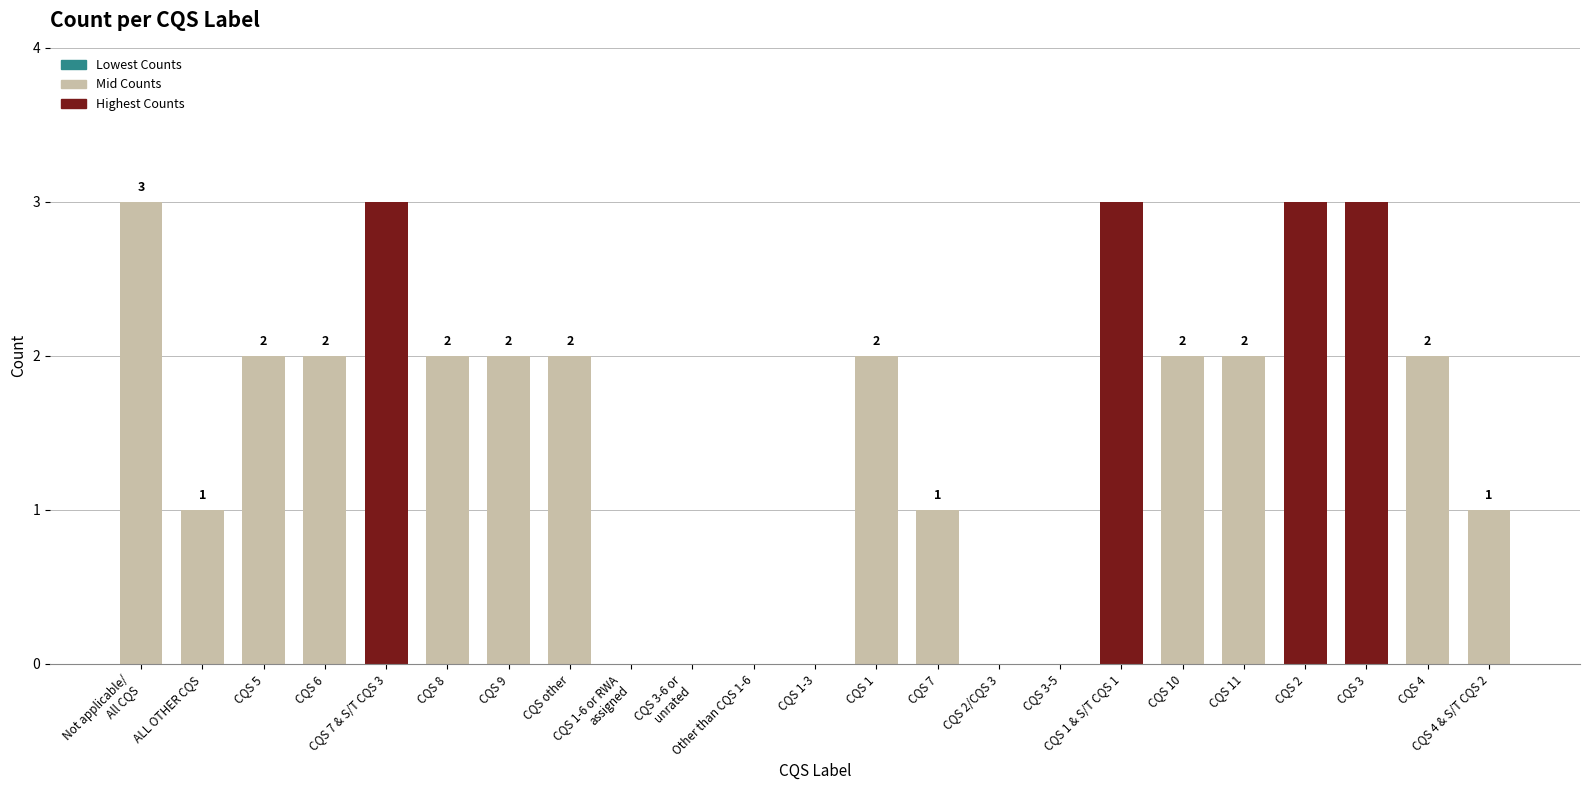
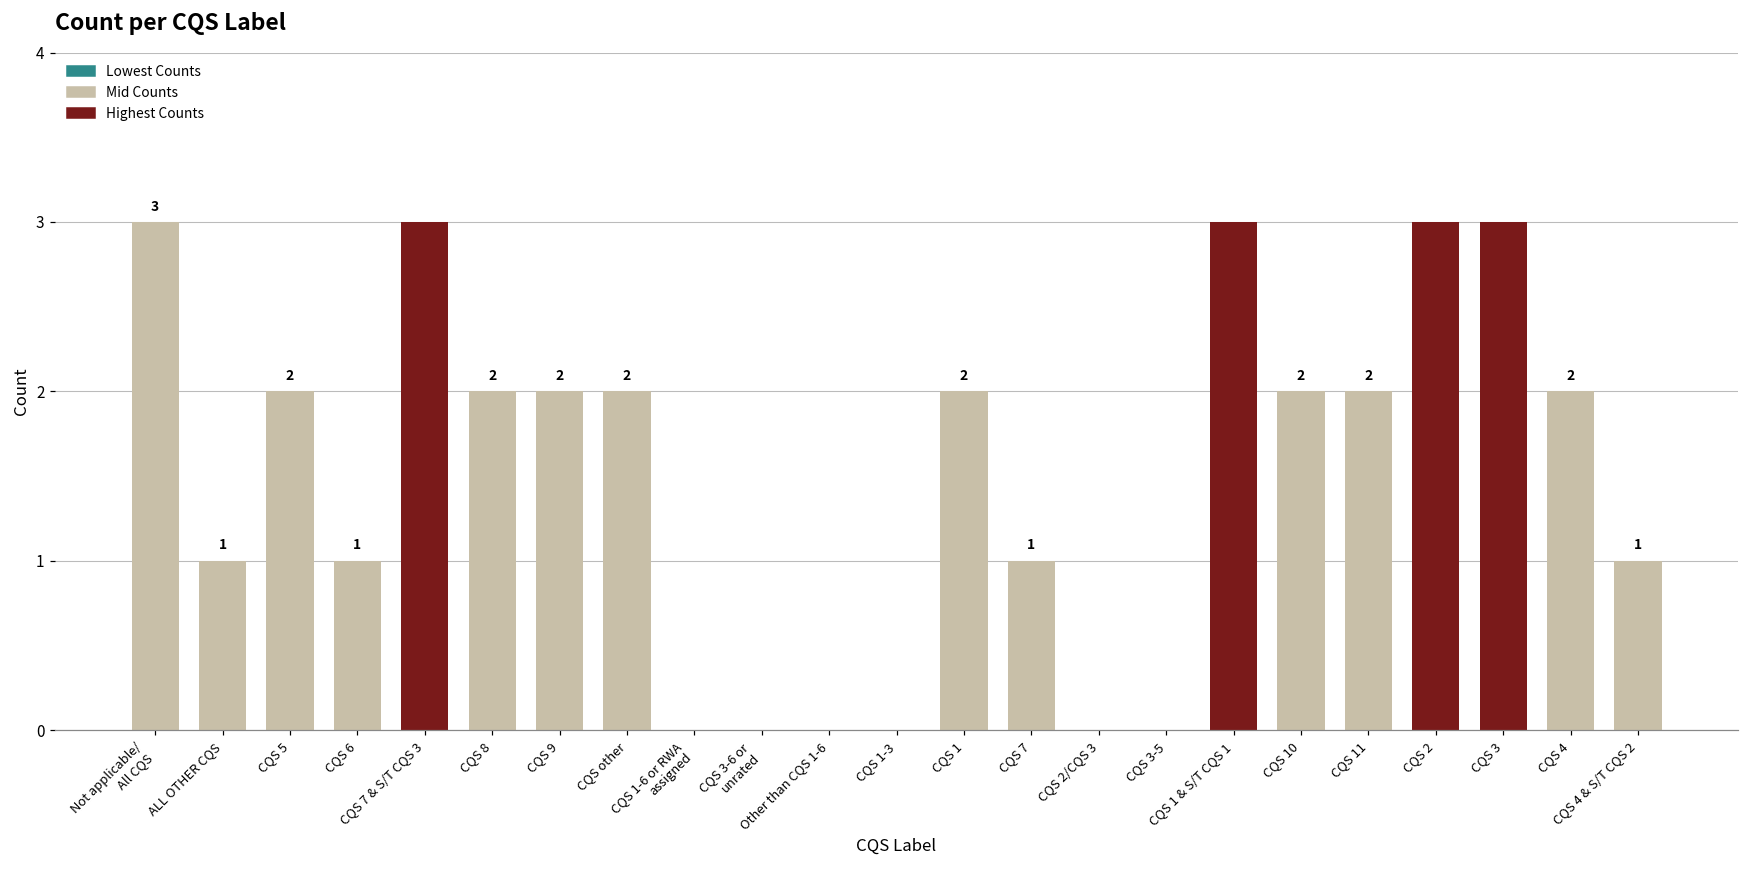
CQS 6: 2 -> 1
